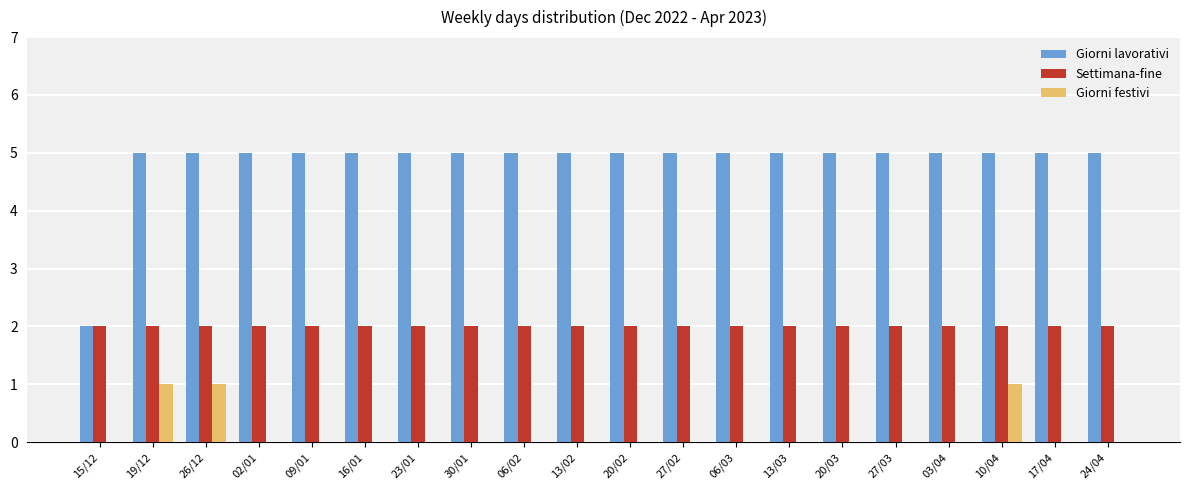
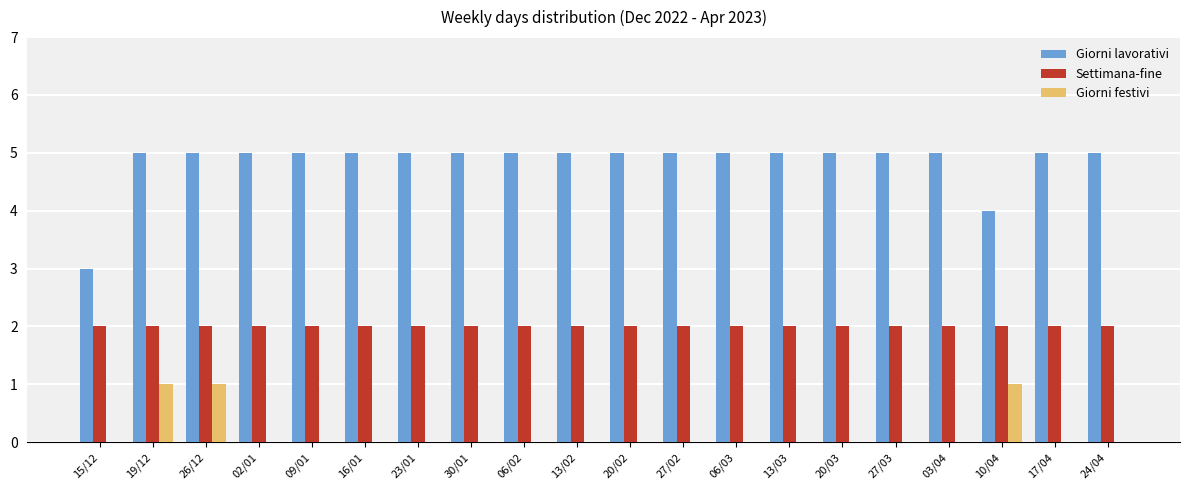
Giorni lavorativi, 15/12: 2 -> 3
Giorni lavorativi, 10/04: 5 -> 4
